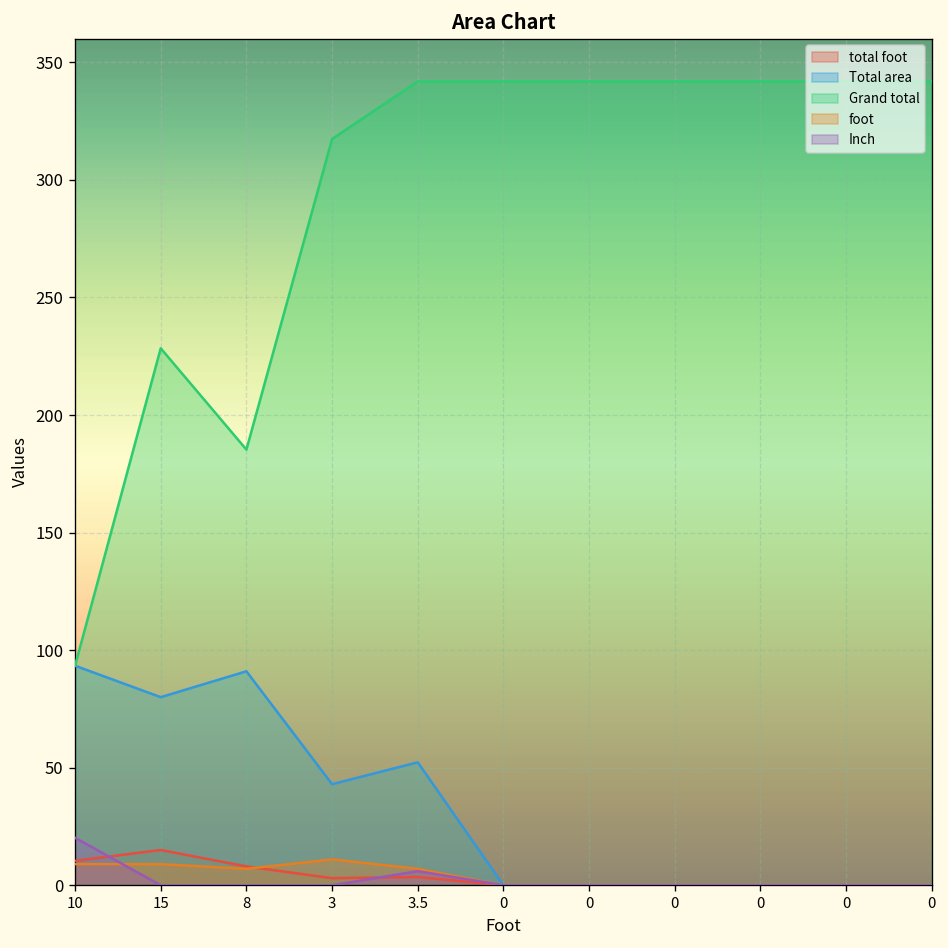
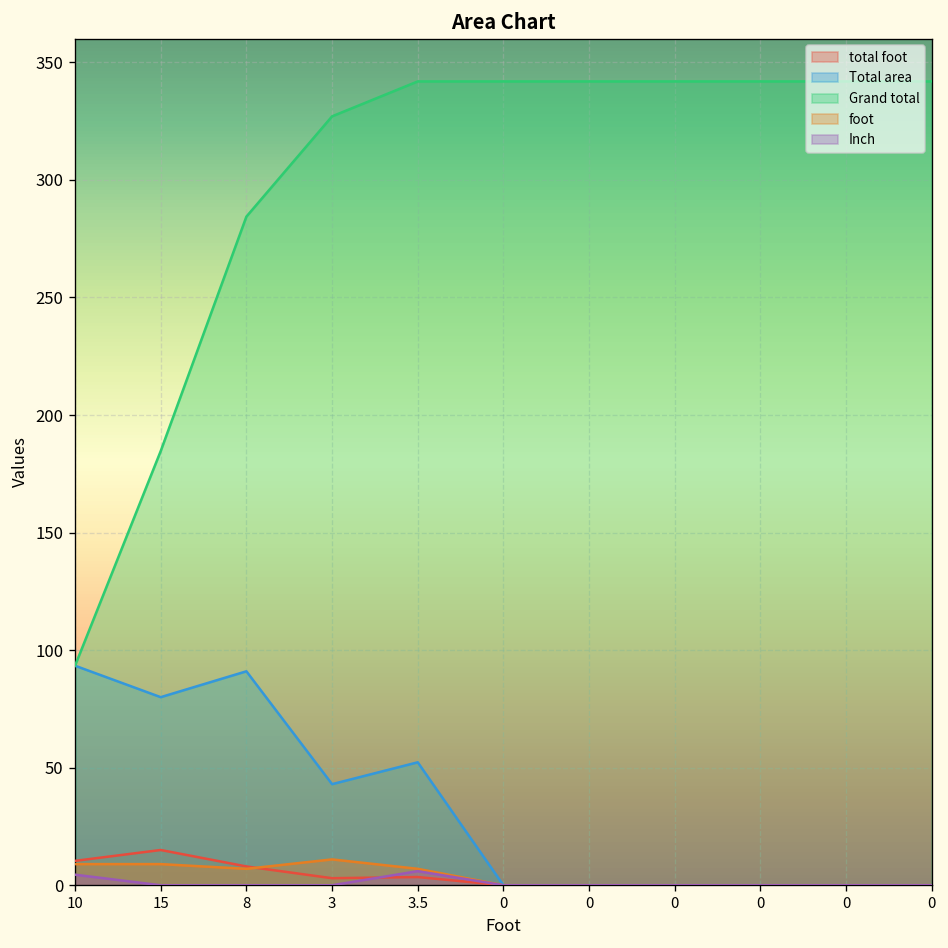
Inch, 10: 20 -> 5
Grand total, 15: 228 -> 185
Grand total, 8: 185 -> 284
Grand total, 3: 317 -> 327
